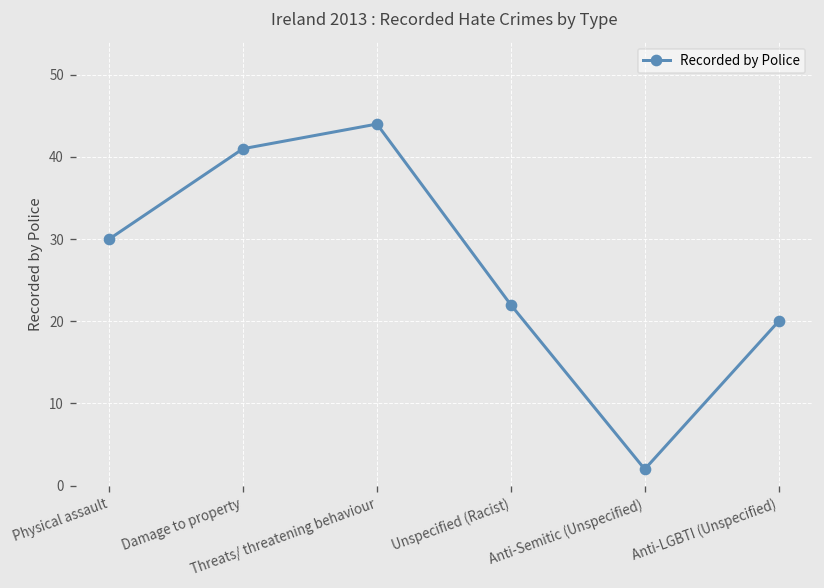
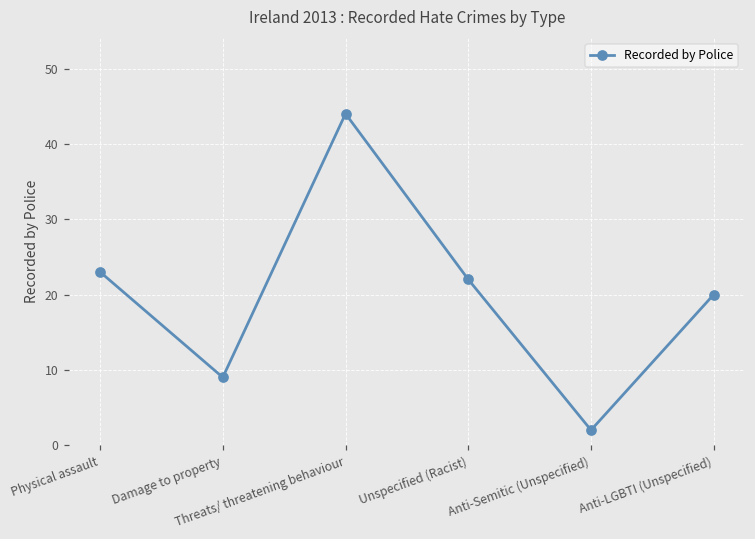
Physical assault: 30 -> 23
Damage to property: 41 -> 9
